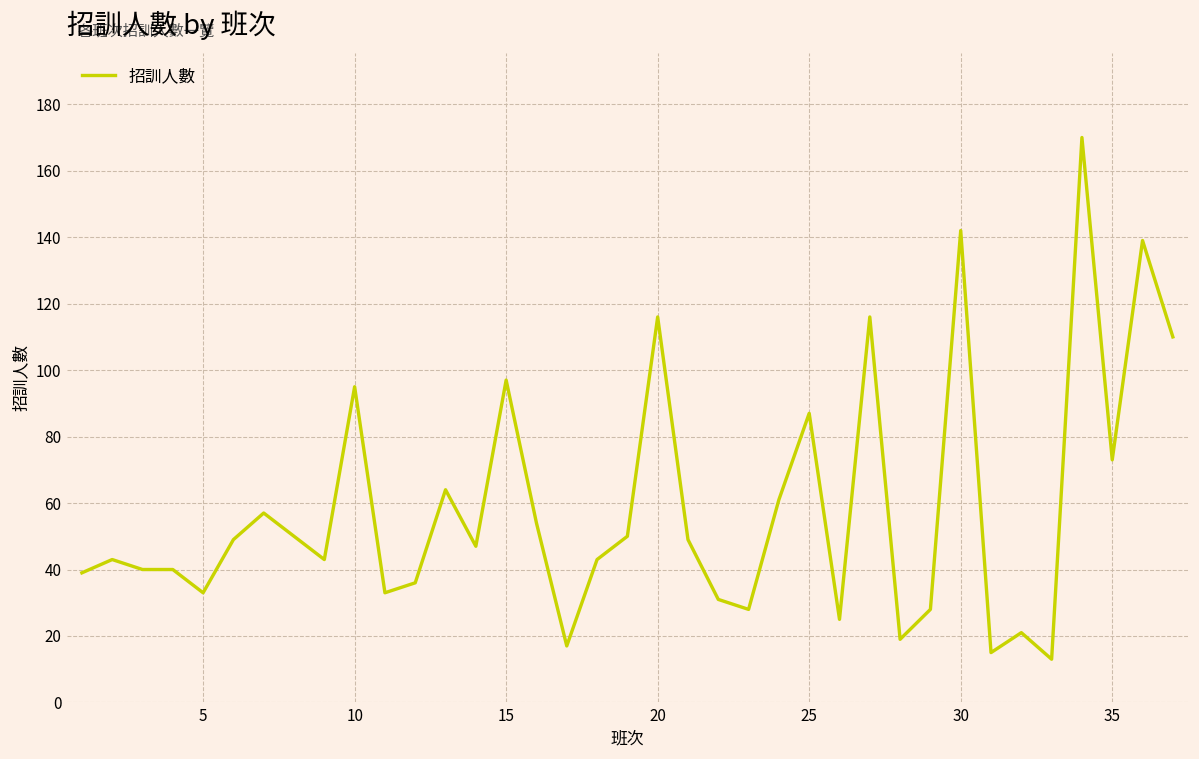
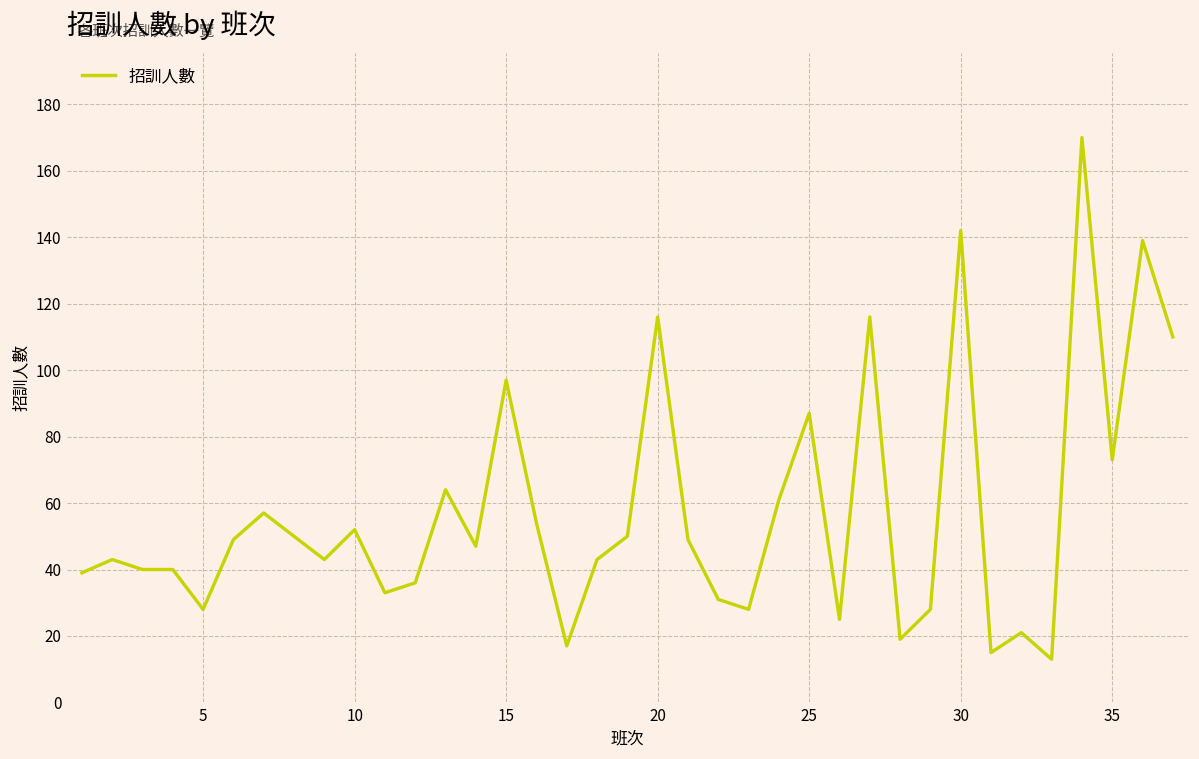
5: 33 -> 28
10: 95 -> 52
